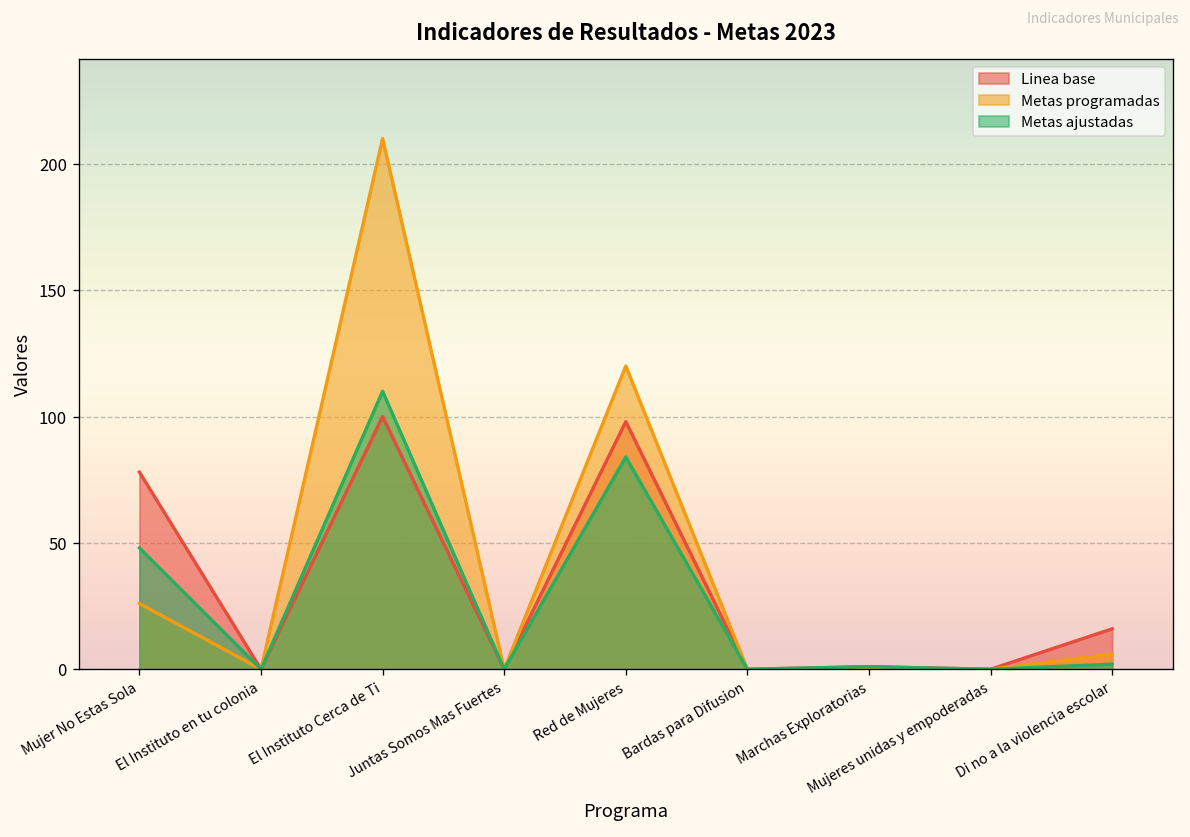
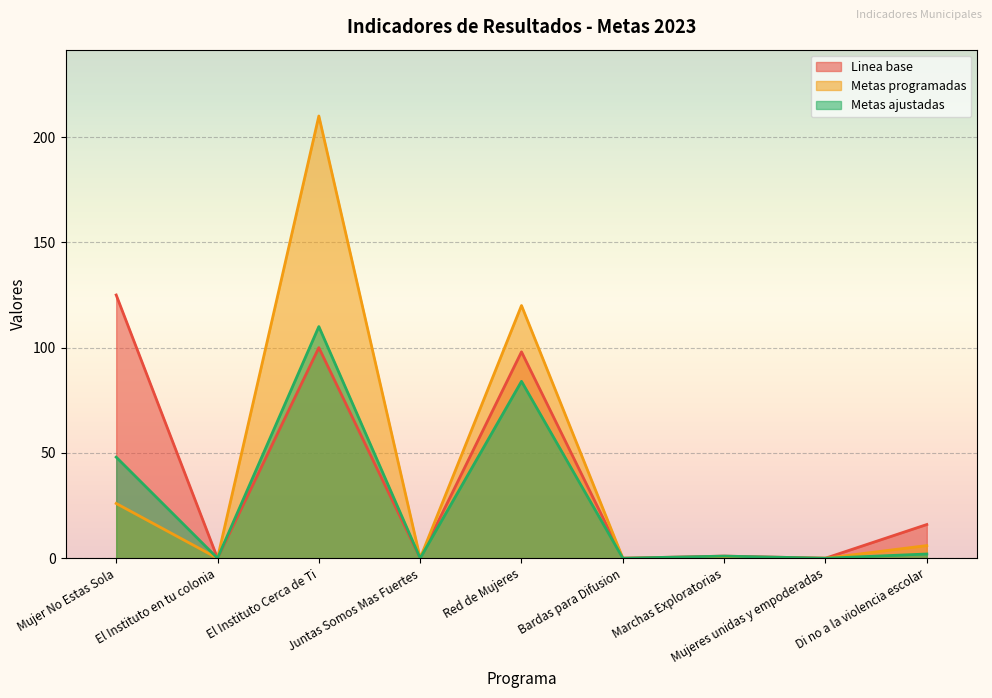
Linea base, Mujer No Estas Sola: 78 -> 125
